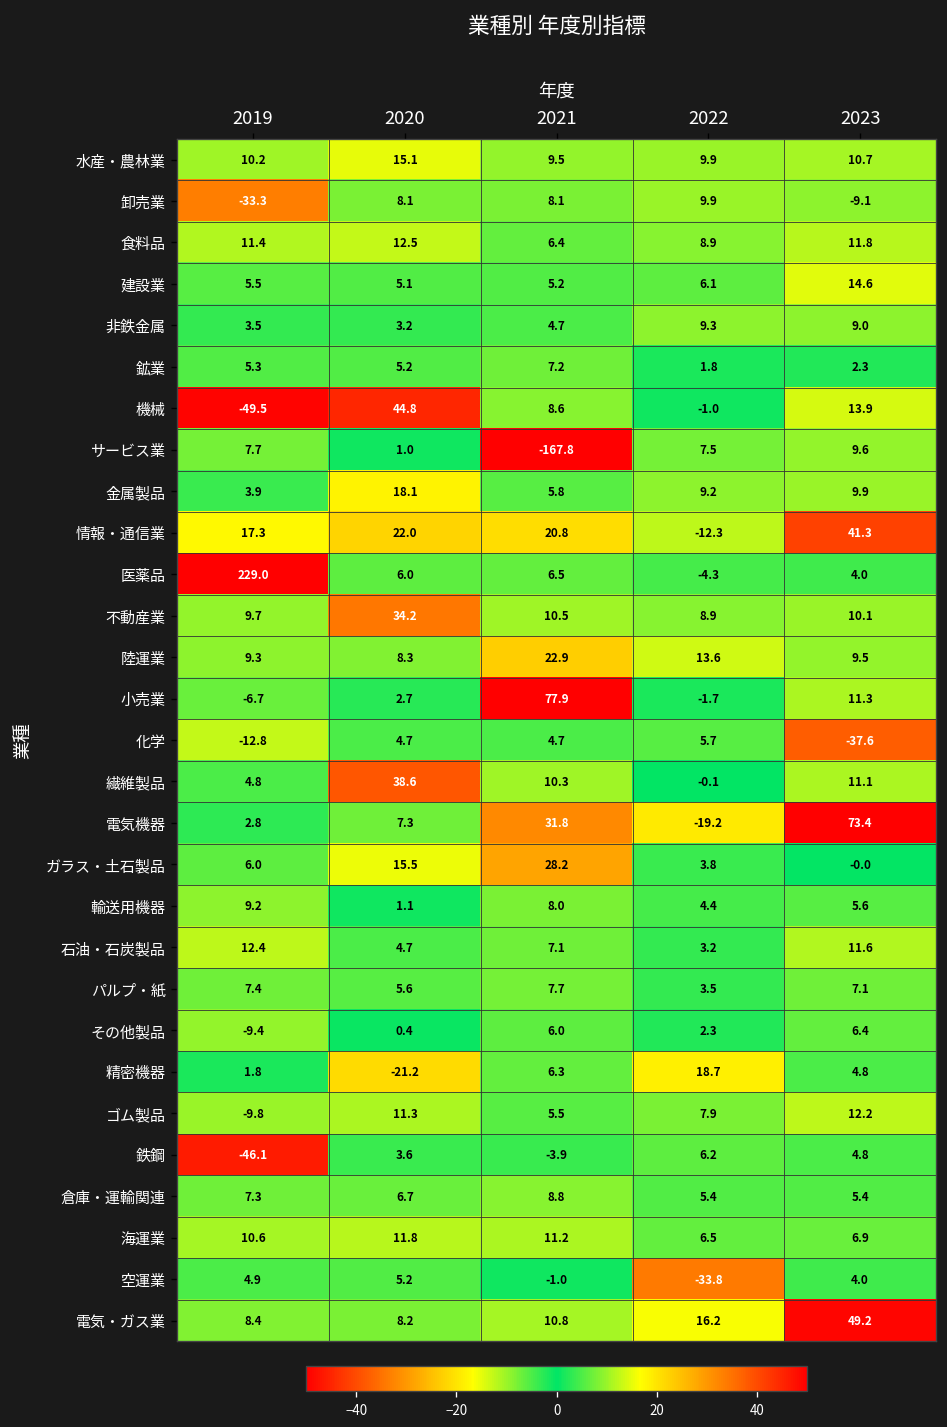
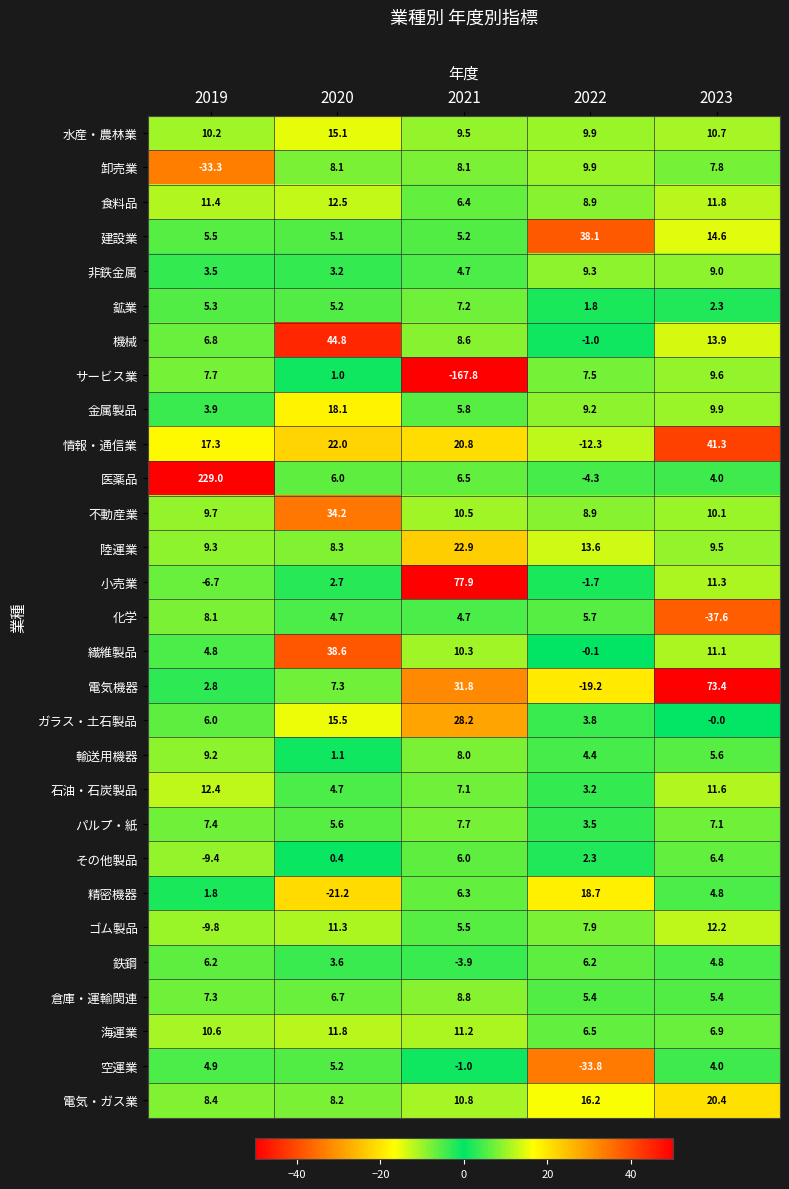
卸売業, 2023: -9.1 -> 7.8
建設業, 2022: 6.1 -> 38.1
機械, 2019: -49.5 -> 6.8
化学, 2019: -12.8 -> 8.1
鉄鋼, 2019: -46.1 -> 6.2
電気・ガス業, 2023: 49.2 -> 20.4
